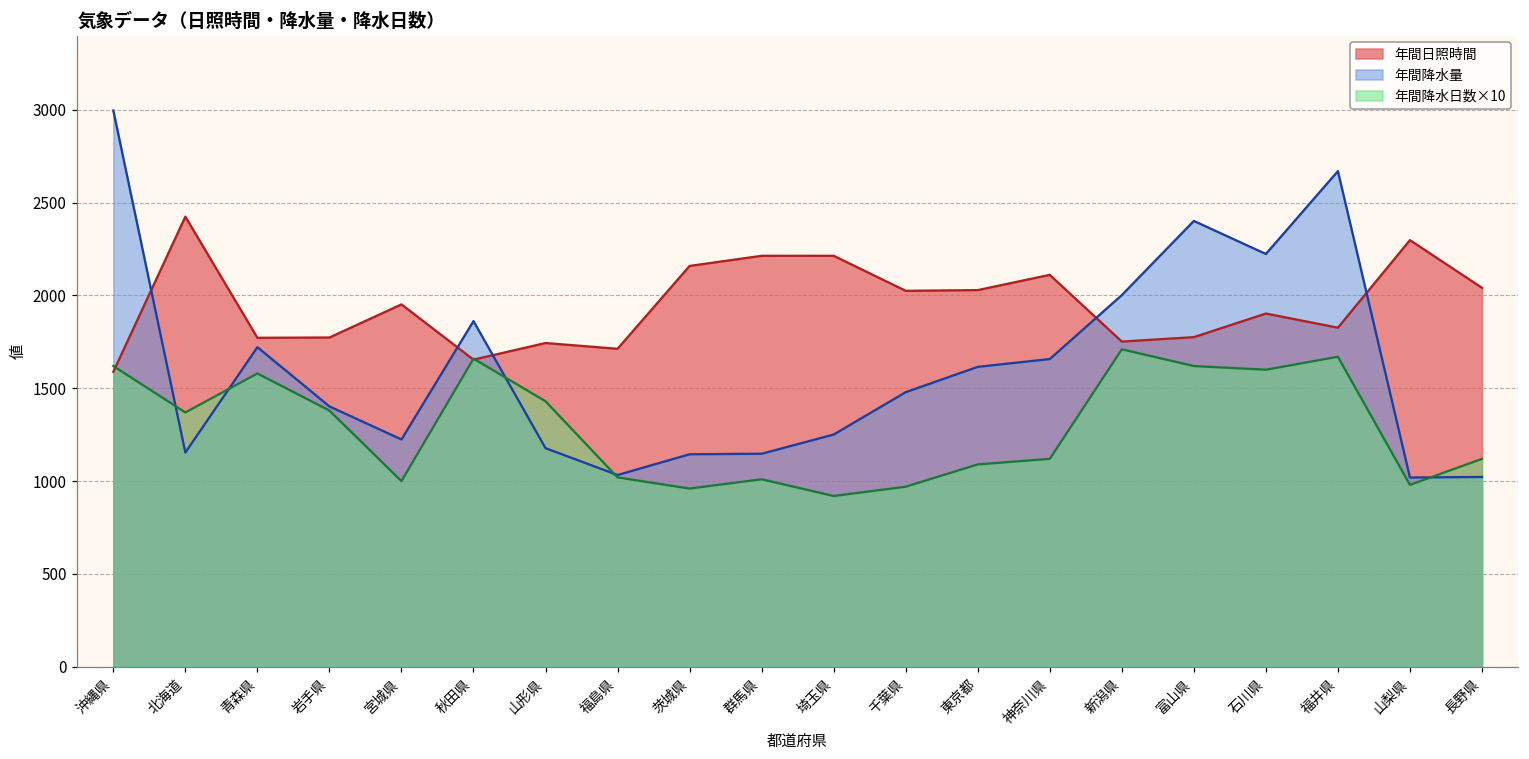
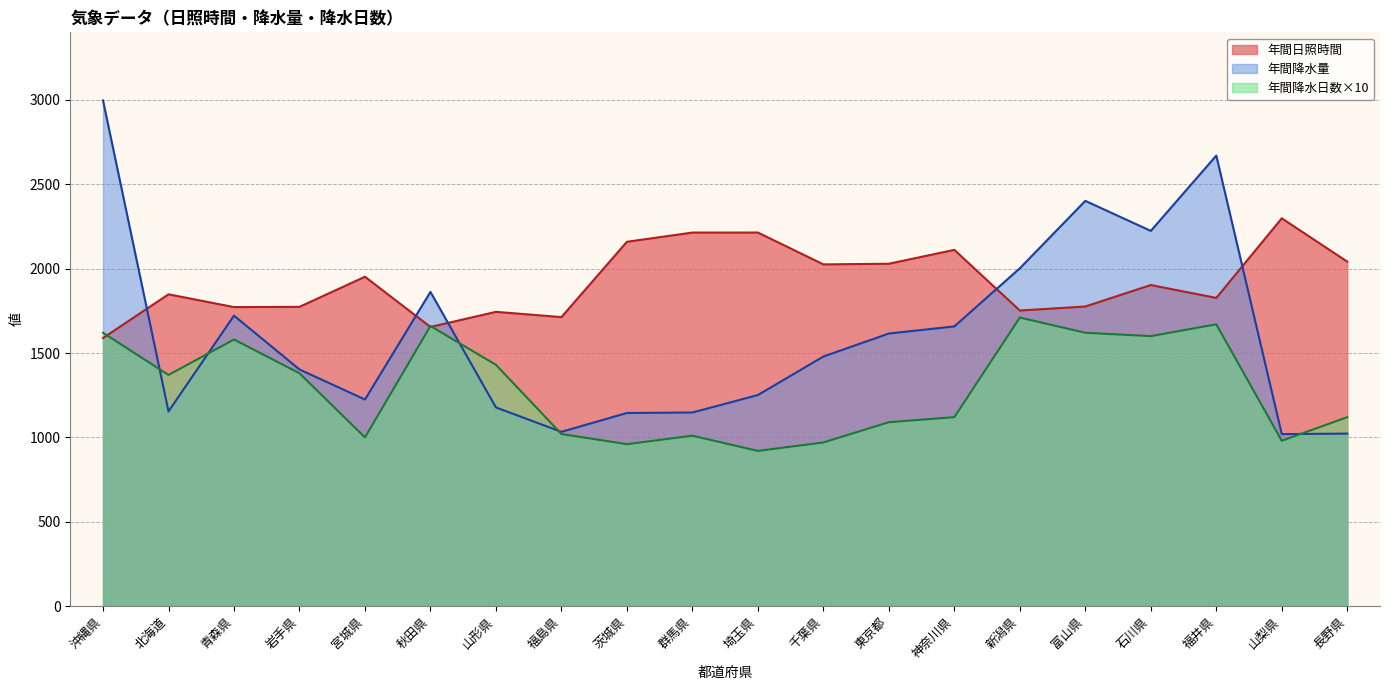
年間日照時間, 北海道: 2420 -> 1850
